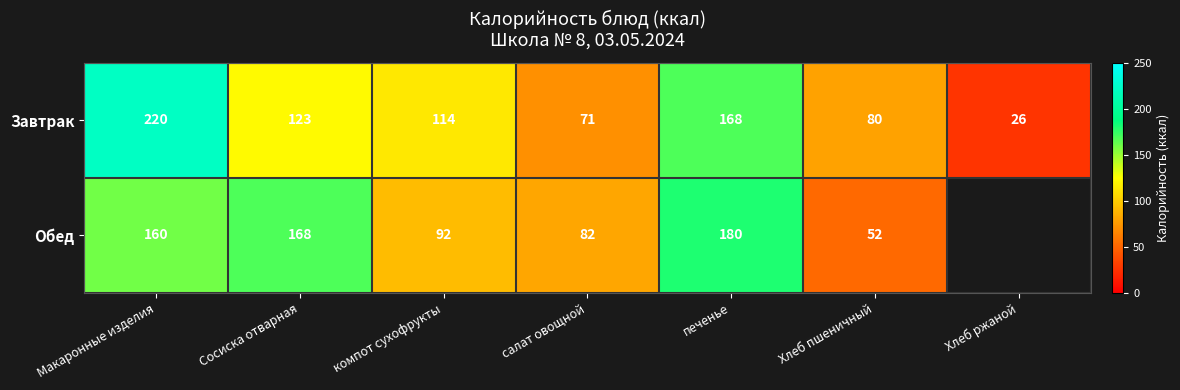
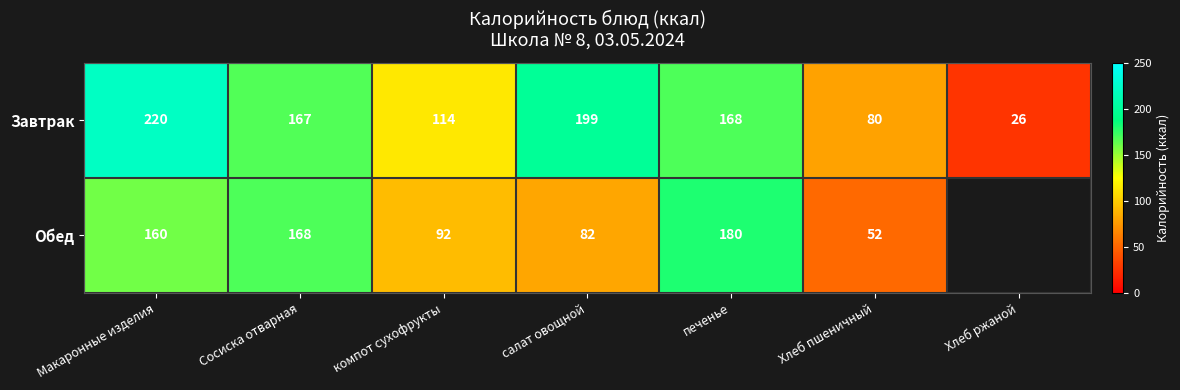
Завтрак, Сосиска отварная: 123 -> 167
Завтрак, салат овощной: 71 -> 199
